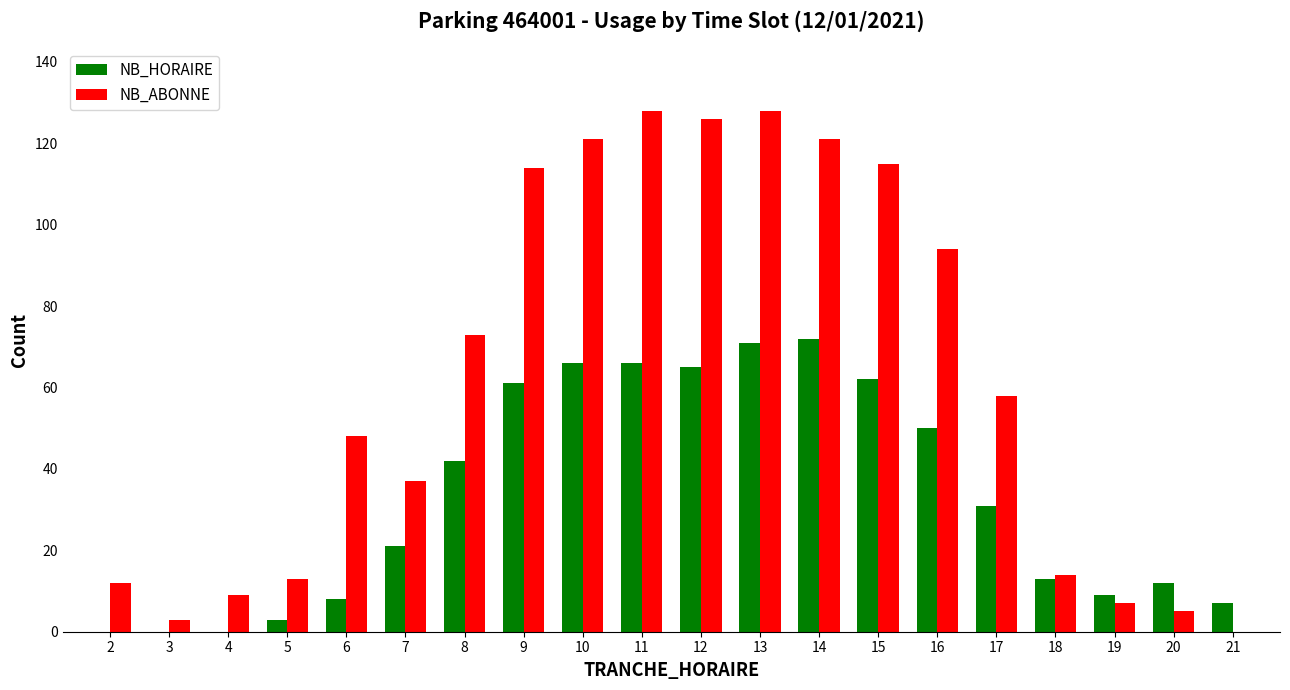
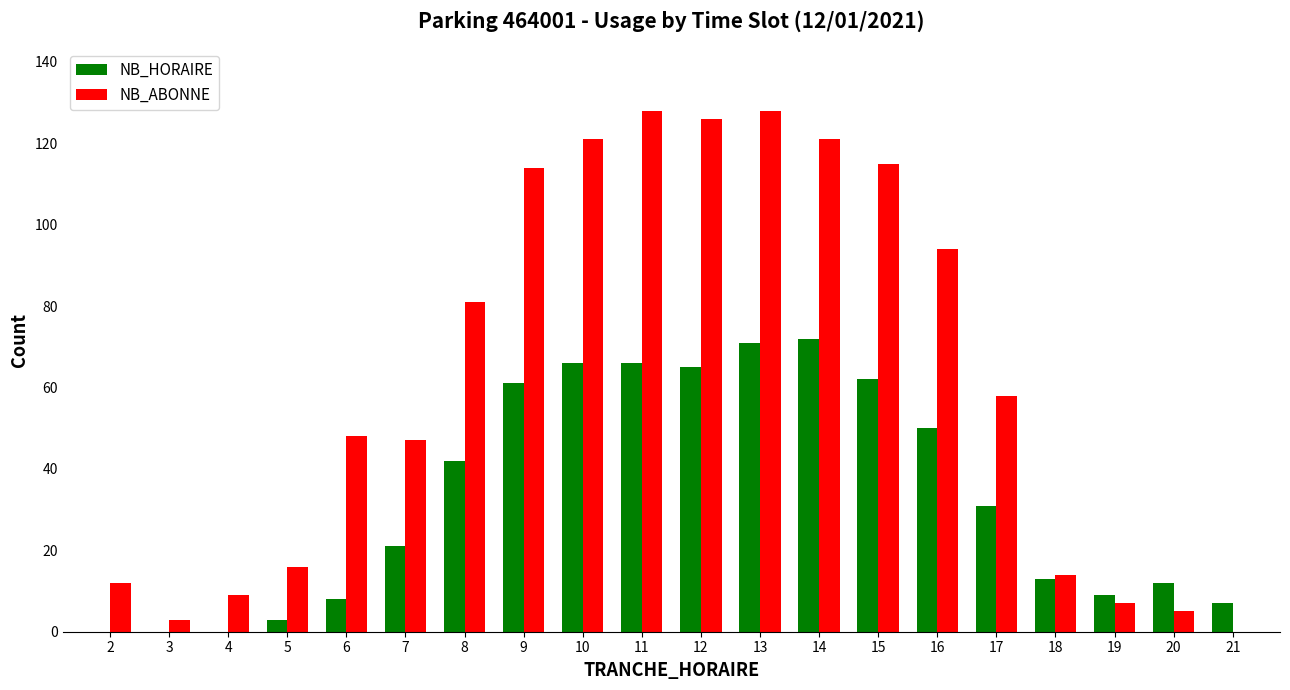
NB_ABONNE, 5: 13 -> 16
NB_ABONNE, 7: 37 -> 47
NB_ABONNE, 8: 73 -> 81
